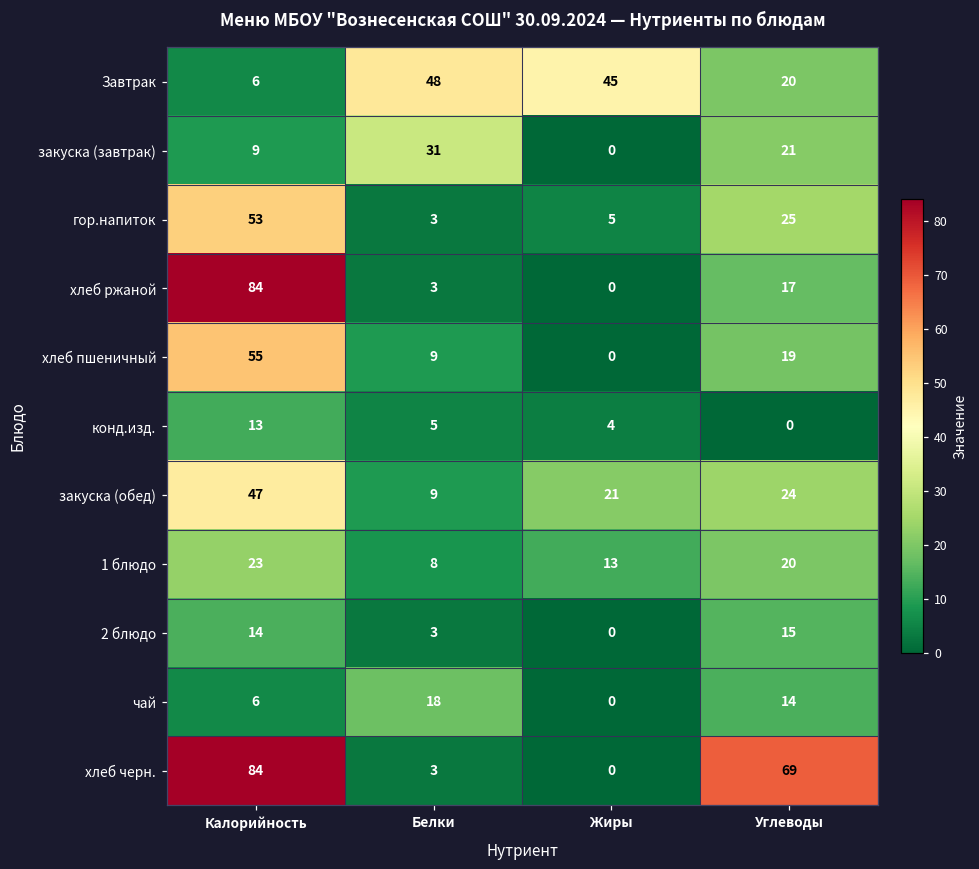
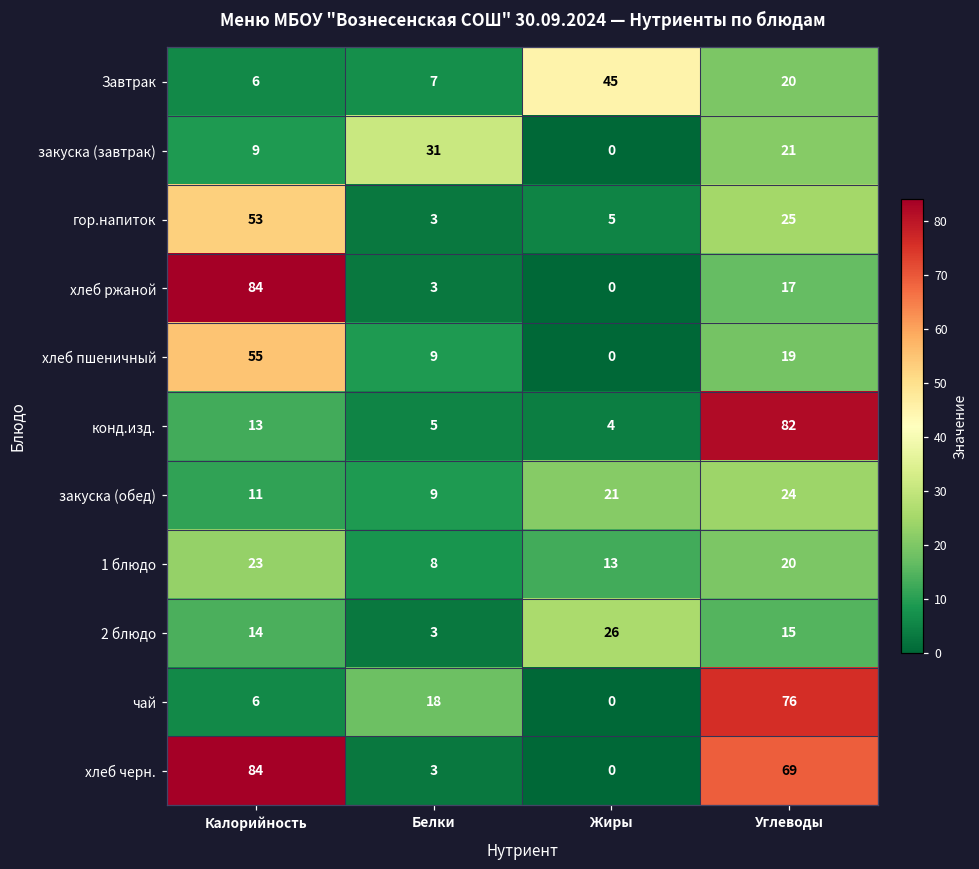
Завтрак, Белки: 48 -> 7
конд.изд., Углеводы: 0 -> 82
закуска (обед), Калорийность: 47 -> 11
2 блюдо, Жиры: 0 -> 26
чай, Углеводы: 14 -> 76
